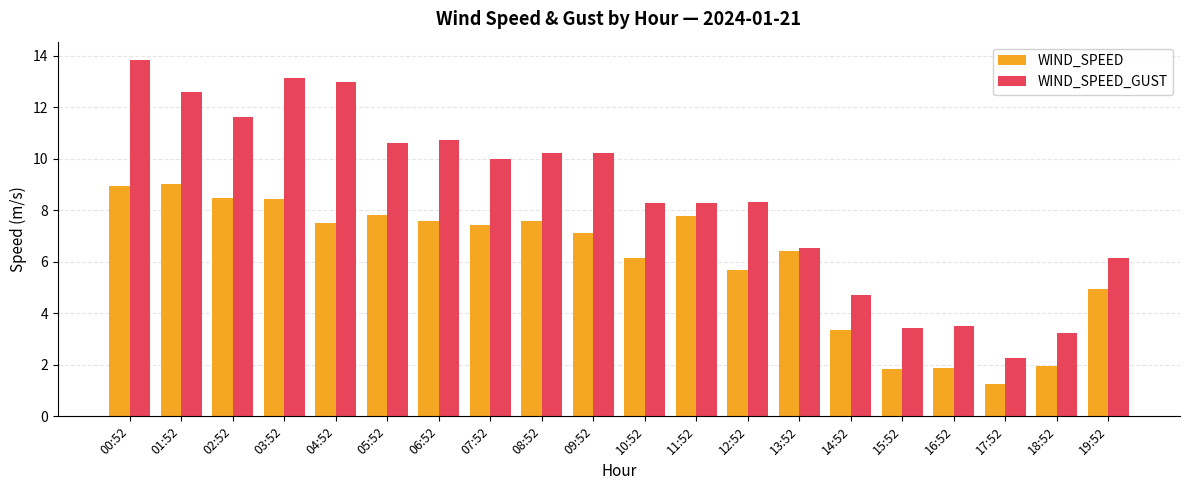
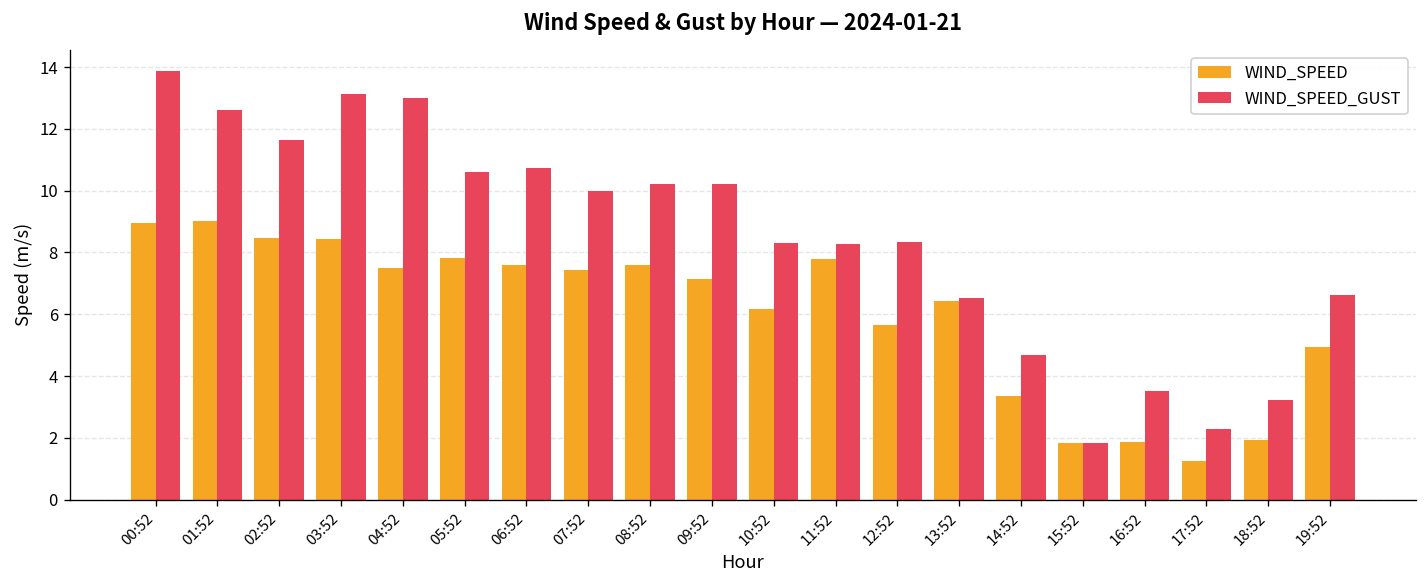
WIND_SPEED_GUST, 15:52: 3.4 -> 1.8
WIND_SPEED_GUST, 19:52: 6.2 -> 6.6
